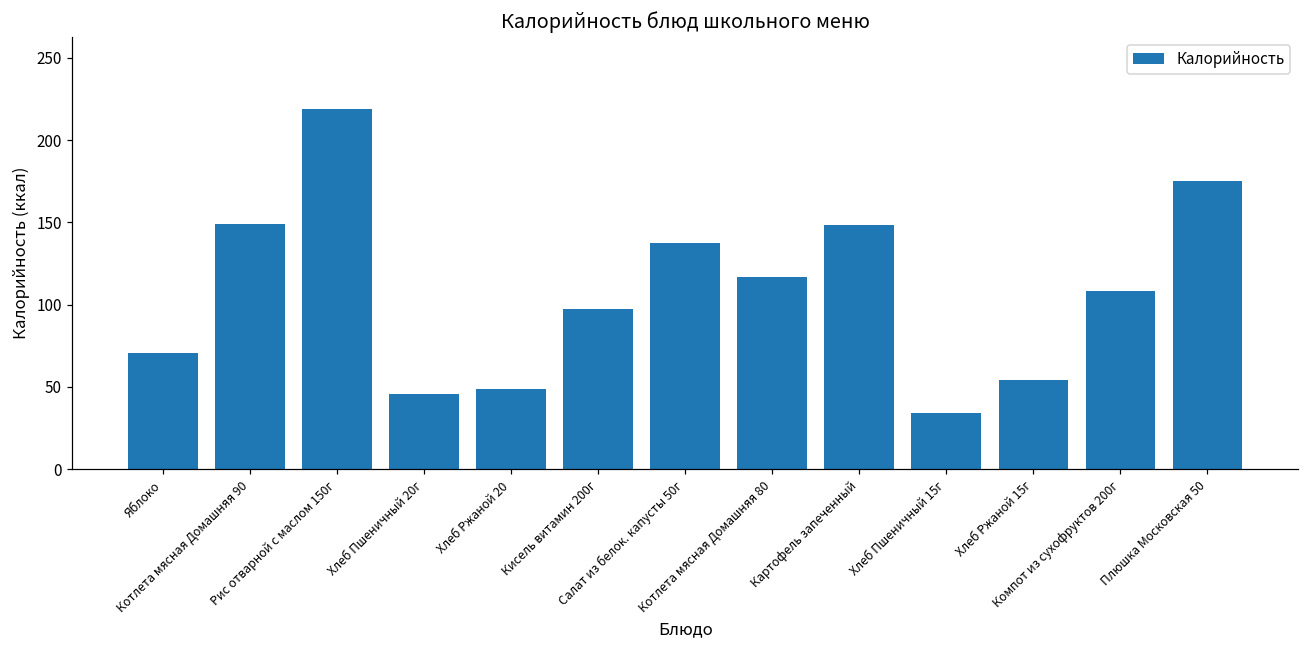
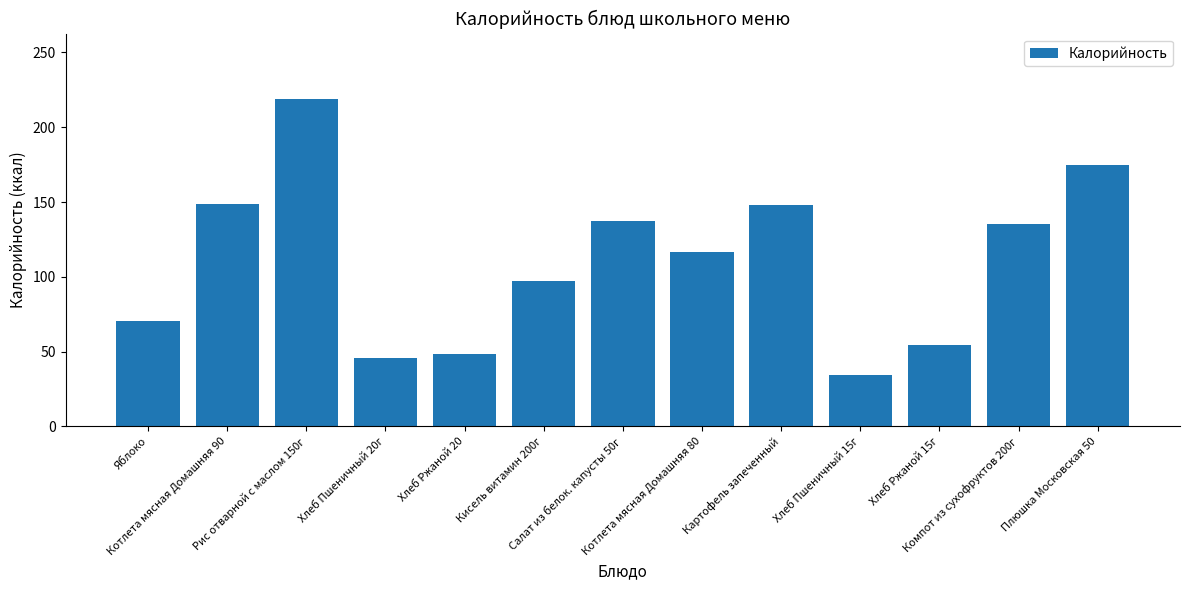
Компот из сухофруктов 200г: 108 -> 135
